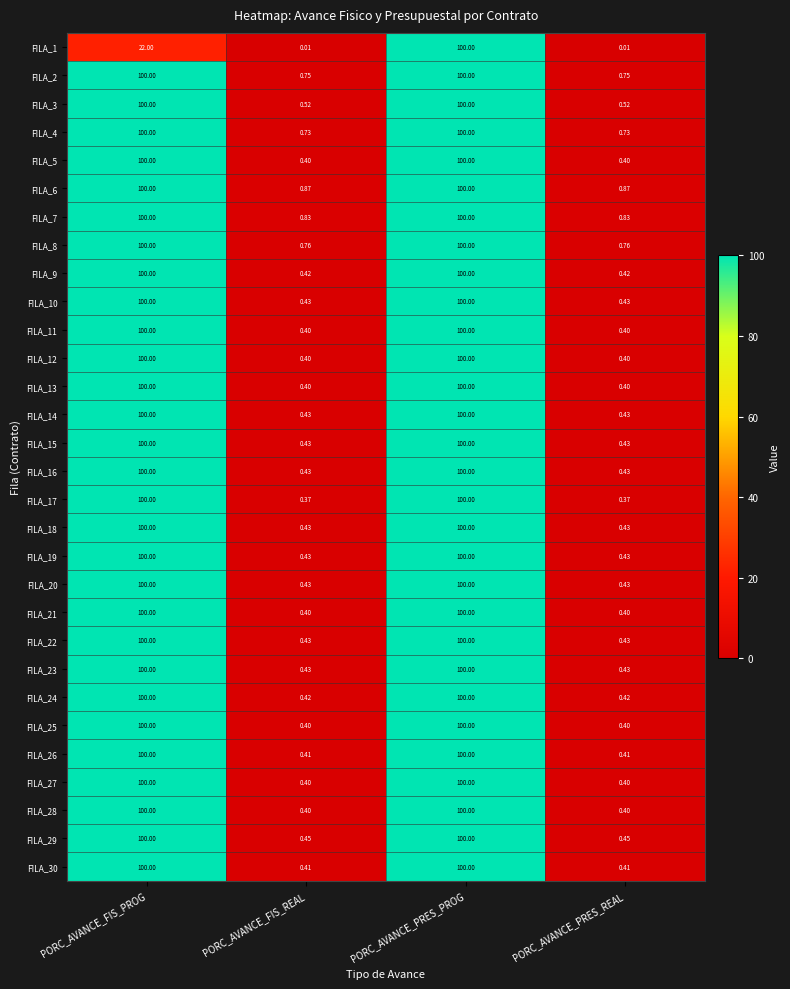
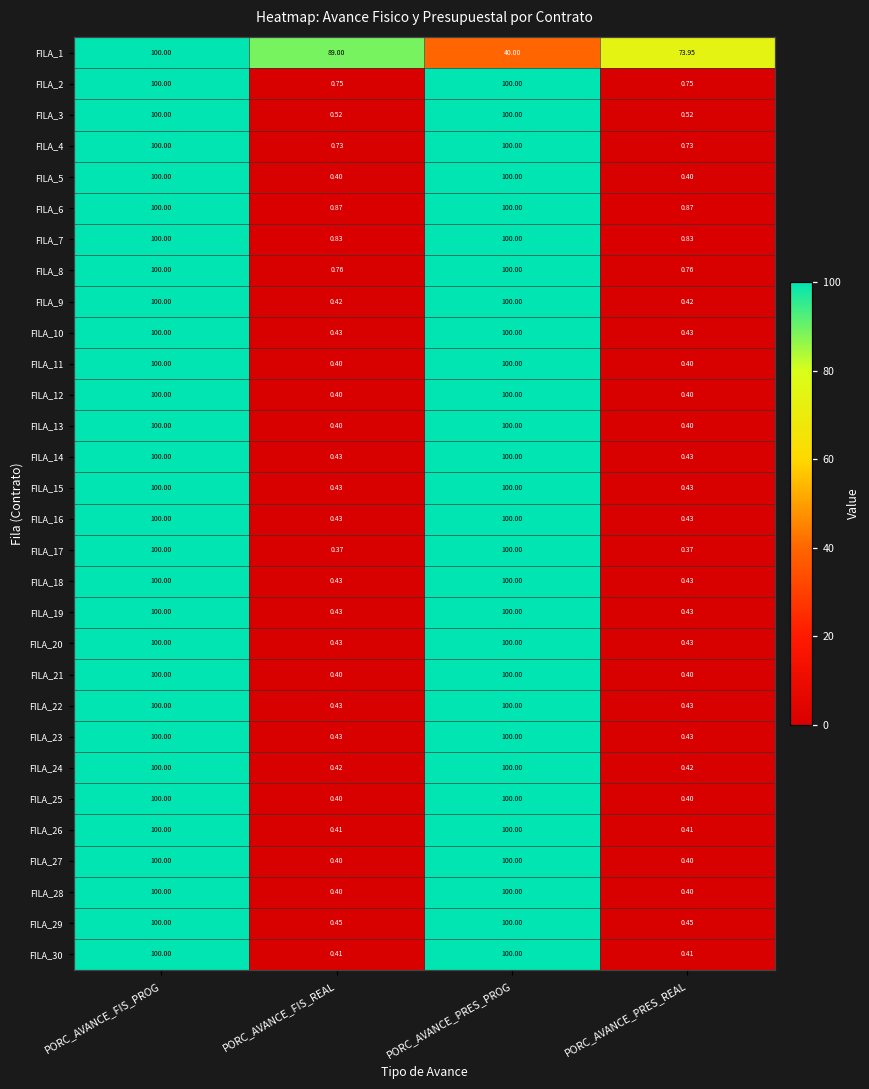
FILA_1, PORC_AVANCE_FIS_PROG: 22.00 -> 100.00
FILA_1, PORC_AVANCE_FIS_REAL: 0.01 -> 89.00
FILA_1, PORC_AVANCE_PRES_PROG: 100.00 -> 40.00
FILA_1, PORC_AVANCE_PRES_REAL: 0.01 -> 73.95
